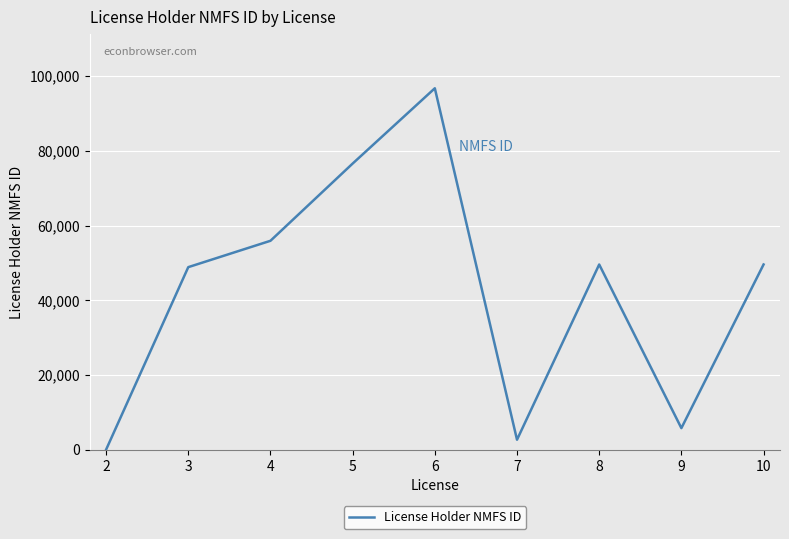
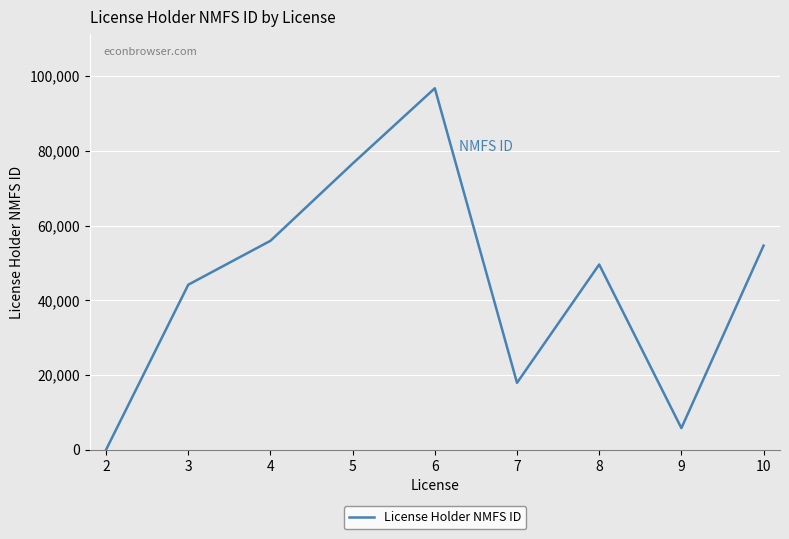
3: 49,000 -> 44,000
7: 3,000 -> 18,000
10: 50,000 -> 55,000
